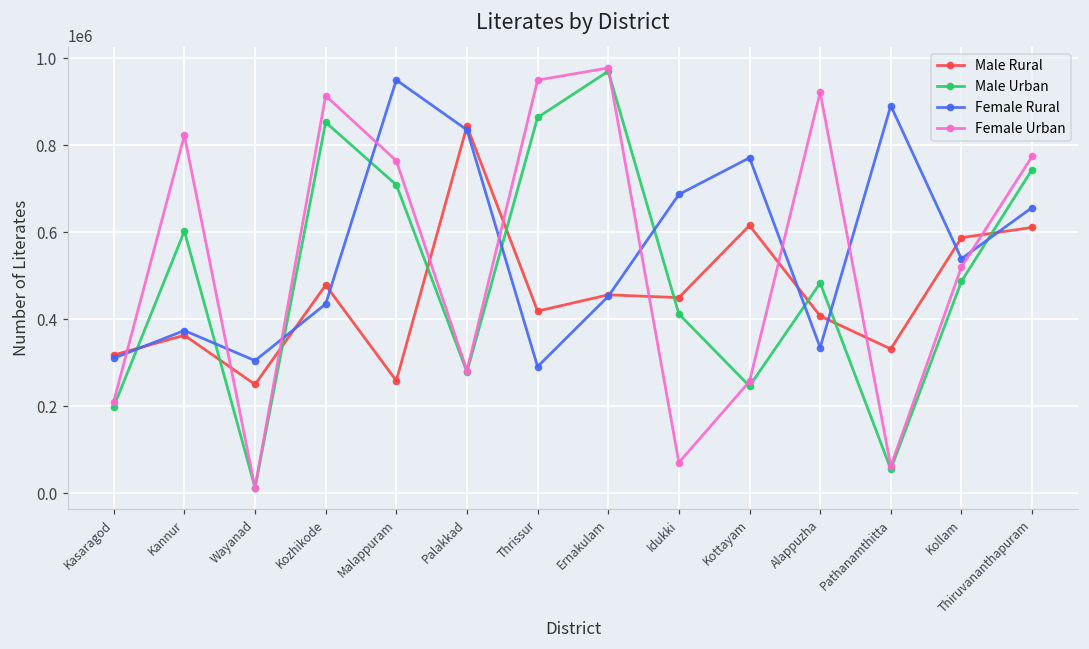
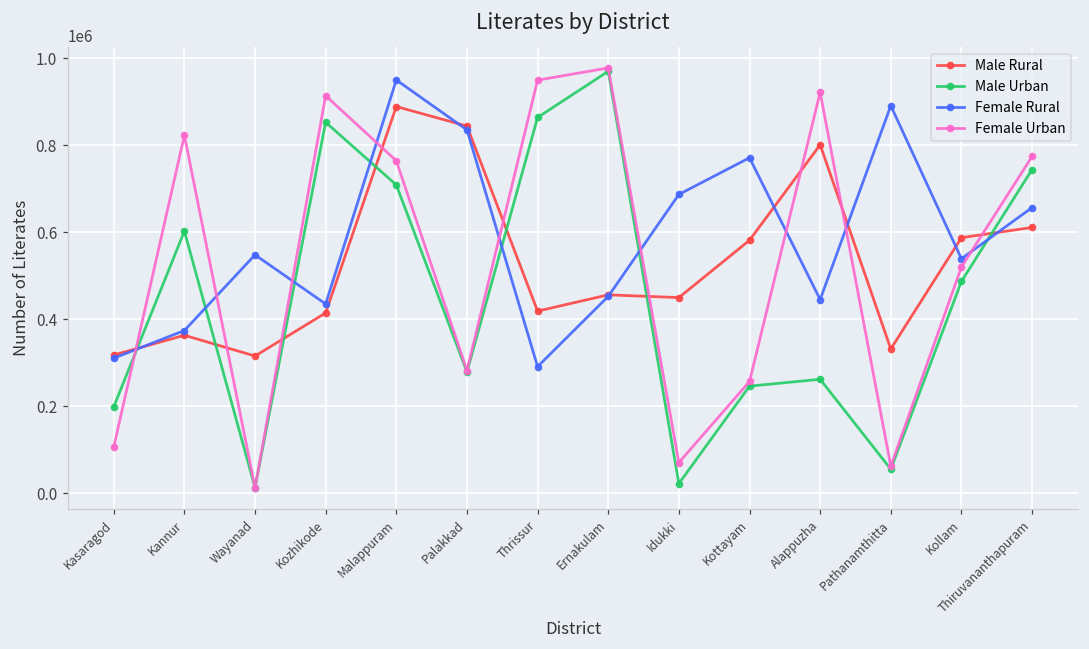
Female Urban, Kasaragod: 210000 -> 110000
Male Rural, Wayanad: 250000 -> 320000
Female Rural, Wayanad: 300000 -> 550000
Male Rural, Kozhikode: 480000 -> 410000
Male Rural, Malappuram: 260000 -> 890000
Male Urban, Idukki: 410000 -> 20000
Male Rural, Kottayam: 620000 -> 580000
Male Rural, Alappuzha: 410000 -> 800000
Male Urban, Alappuzha: 480000 -> 260000
Female Rural, Alappuzha: 330000 -> 450000
